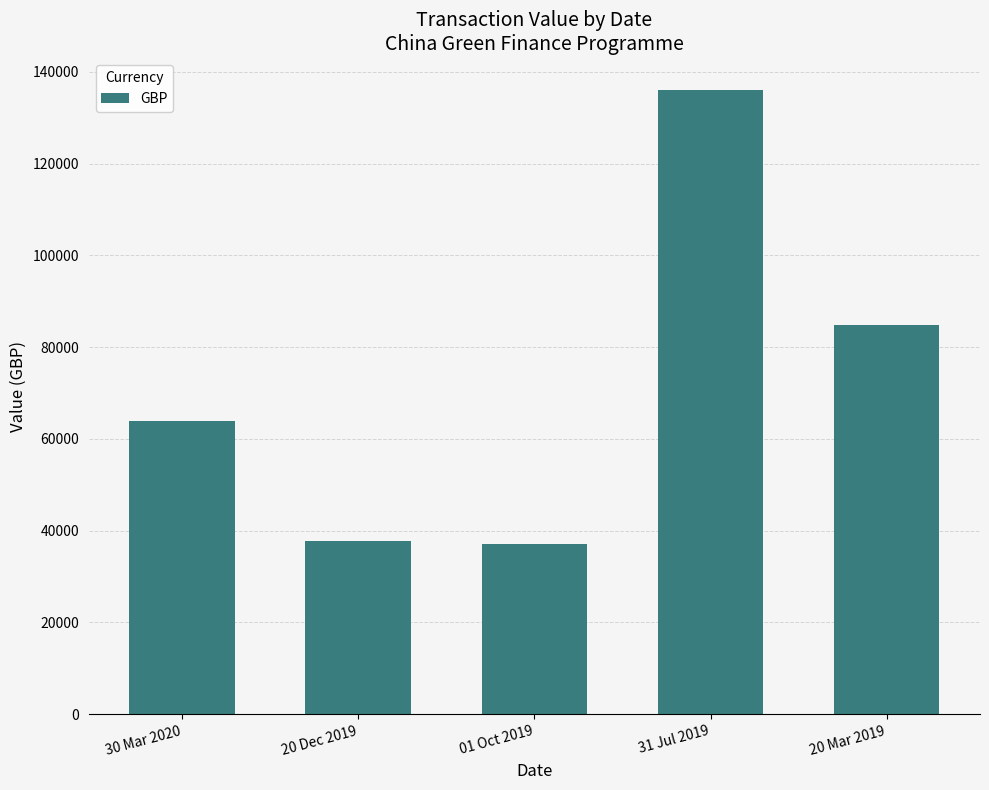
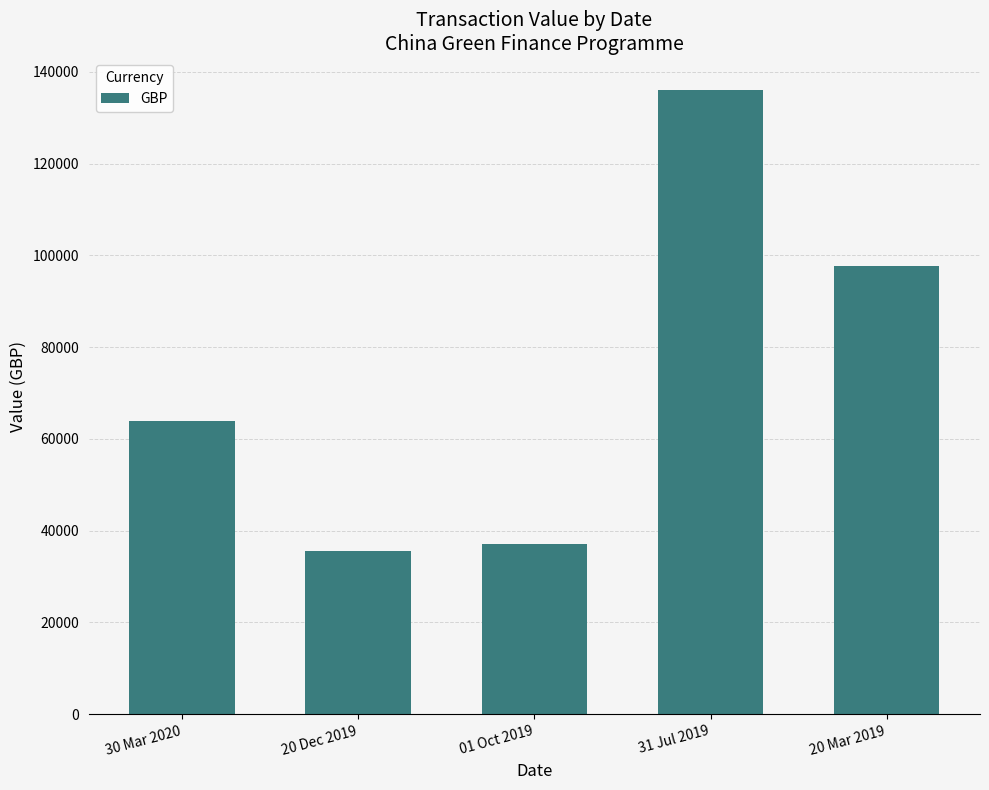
20 Dec 2019: 38000 -> 36000
20 Mar 2019: 85000 -> 98000
